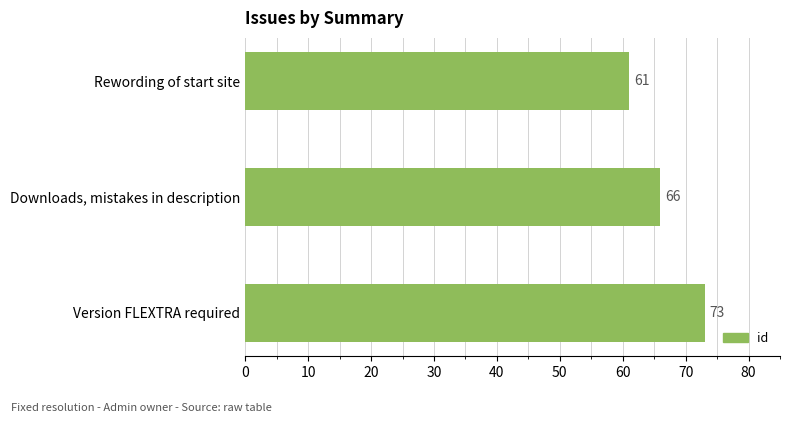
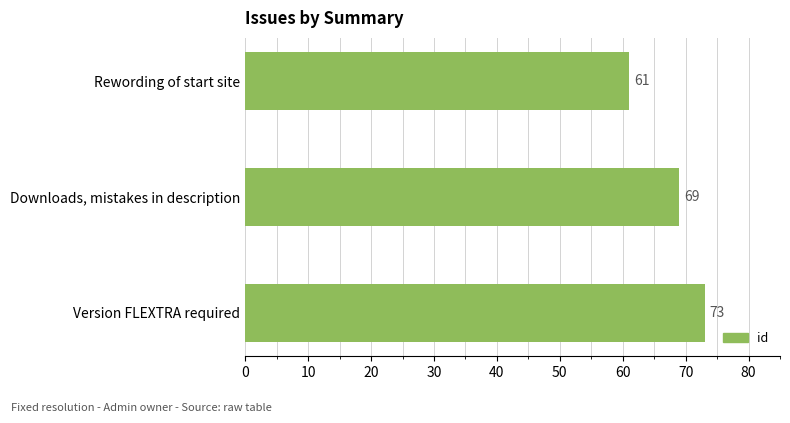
Downloads, mistakes in description: 66 -> 69
